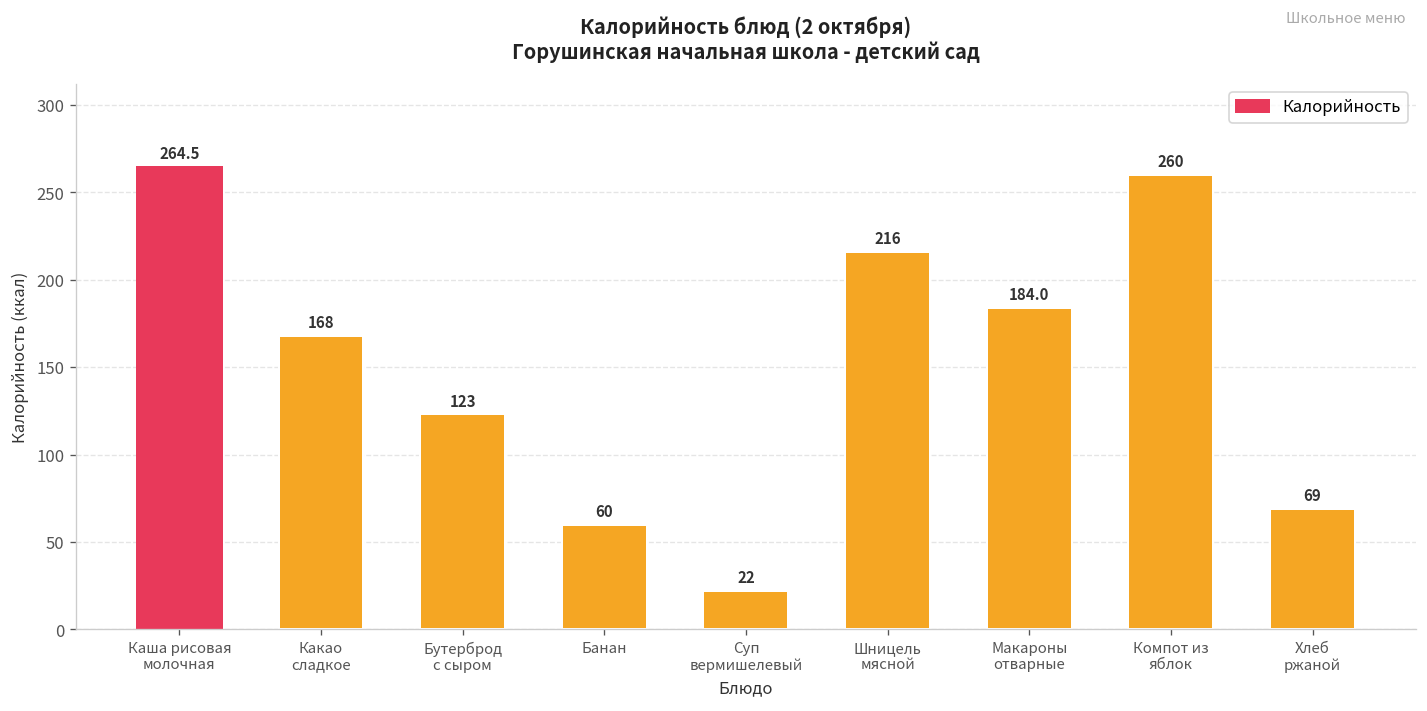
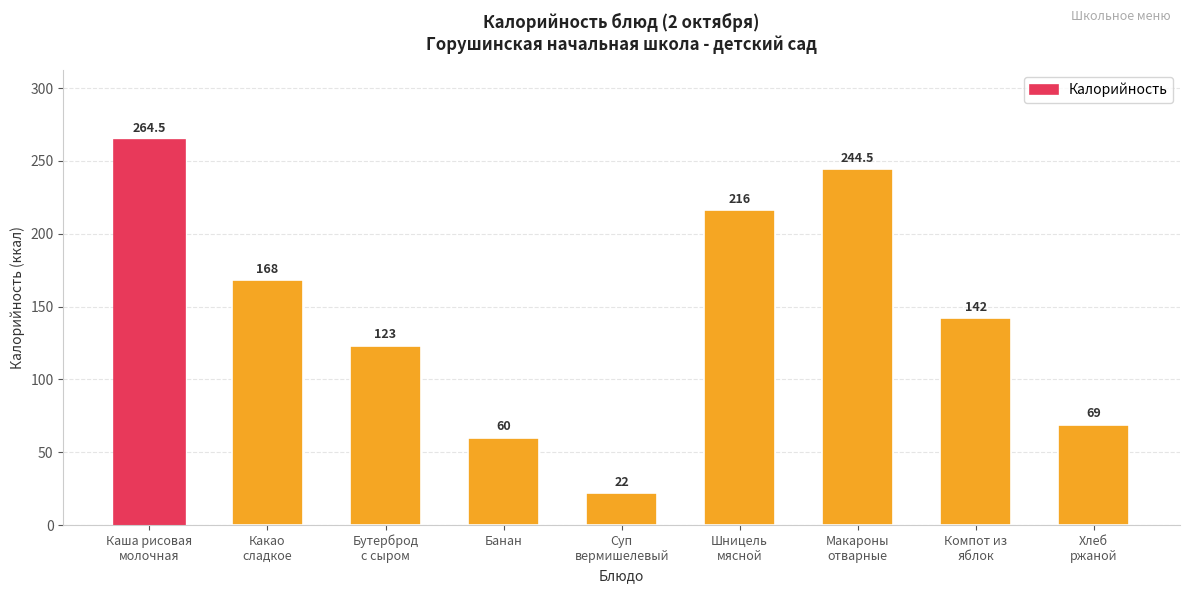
Макароны отварные: 184.0 -> 244.5
Компот из яблок: 260 -> 142
